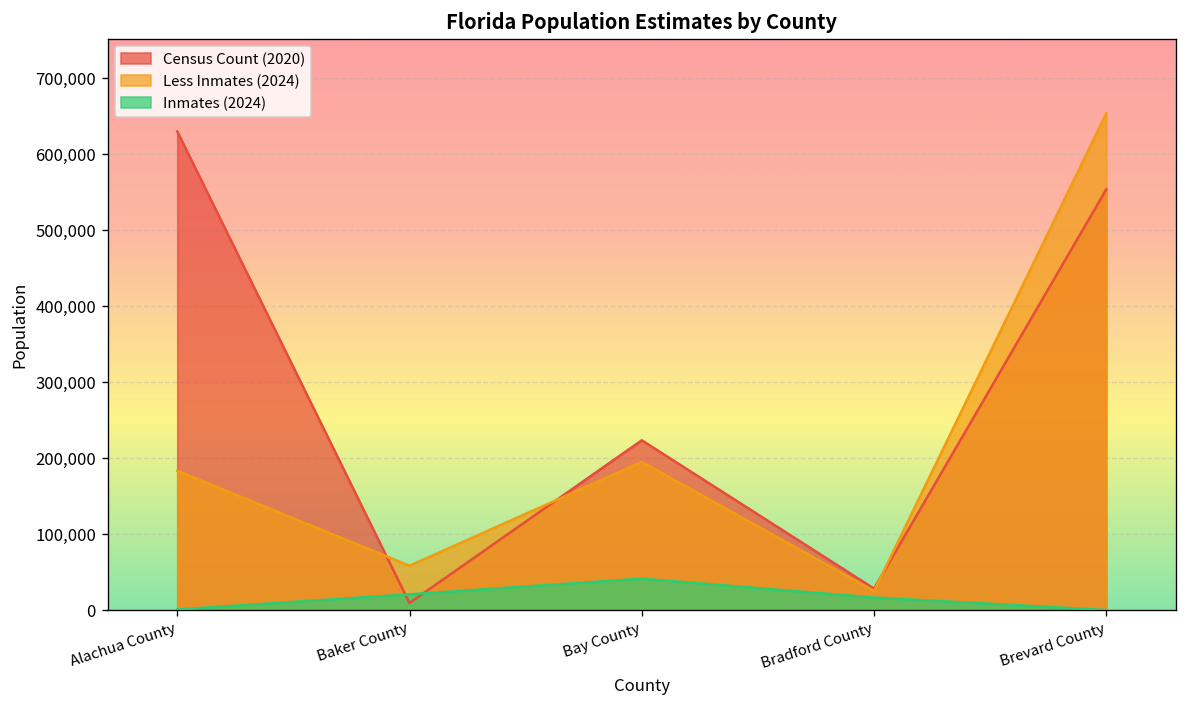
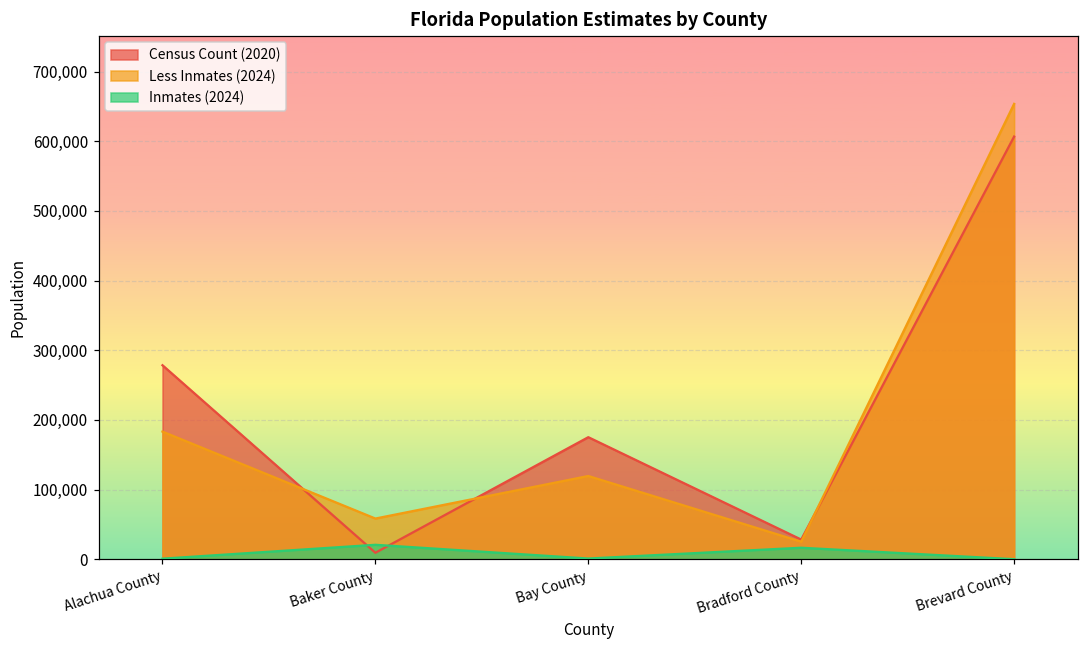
Census Count (2020), Alachua County: 630,000 -> 280,000
Census Count (2020), Bay County: 220,000 -> 180,000
Less Inmates (2024), Bay County: 190,000 -> 120,000
Inmates (2024), Bay County: 40,000 -> 0
Census Count (2020), Brevard County: 550,000 -> 610,000
